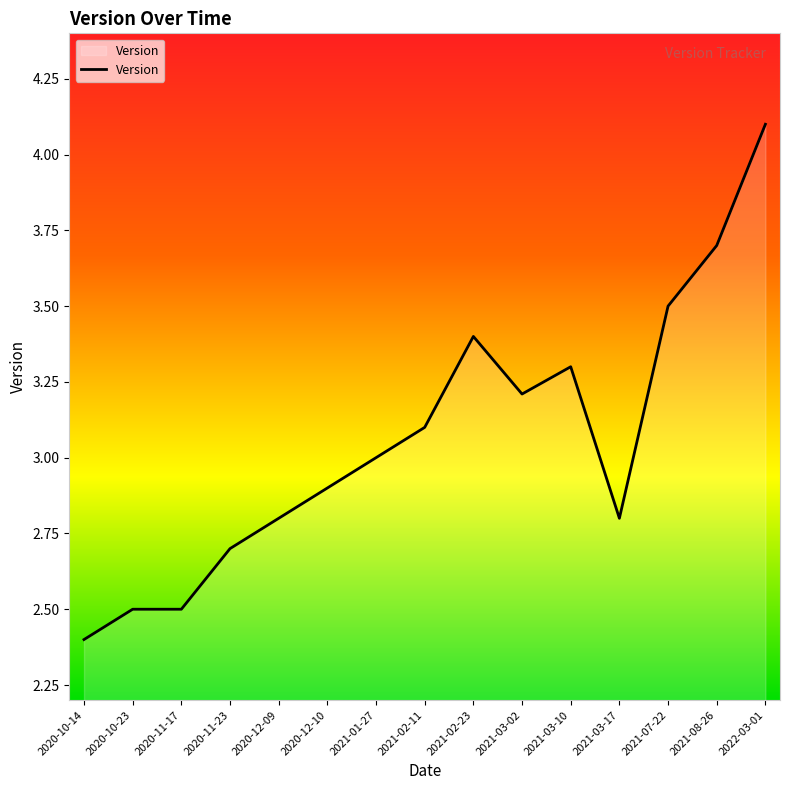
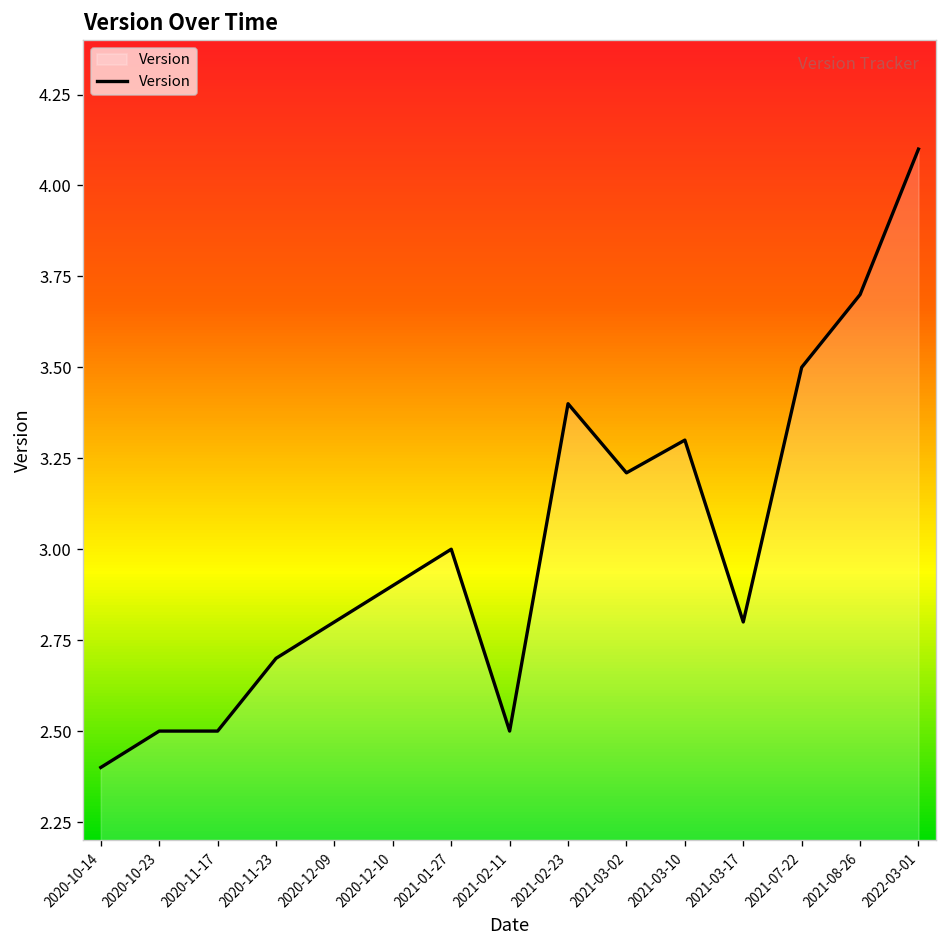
2021-02-11: 3.1 -> 2.5
